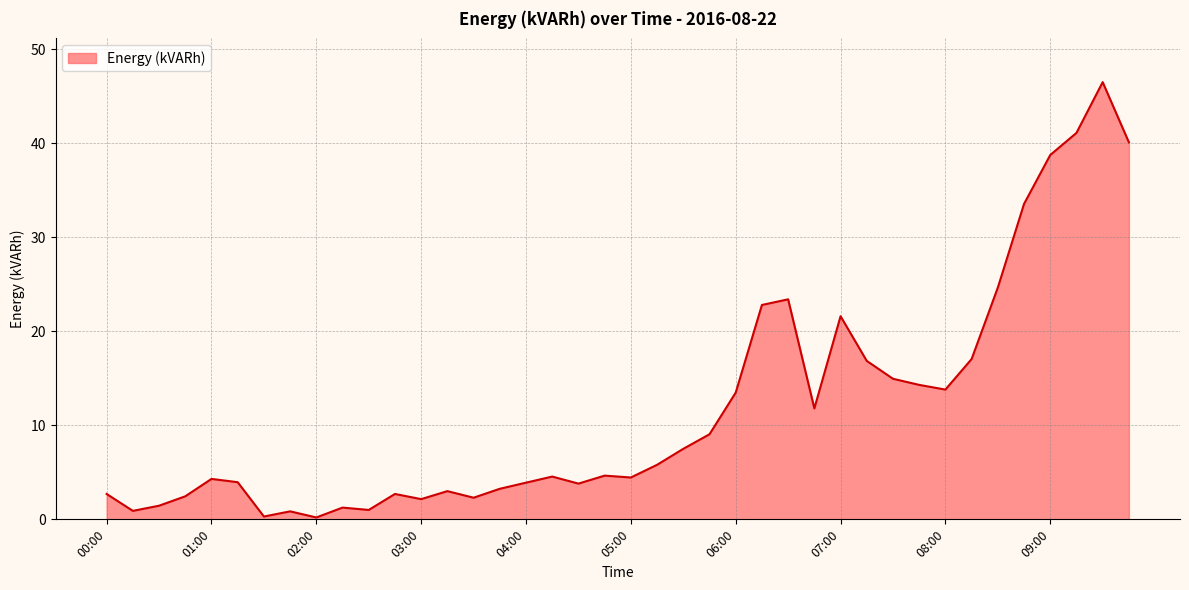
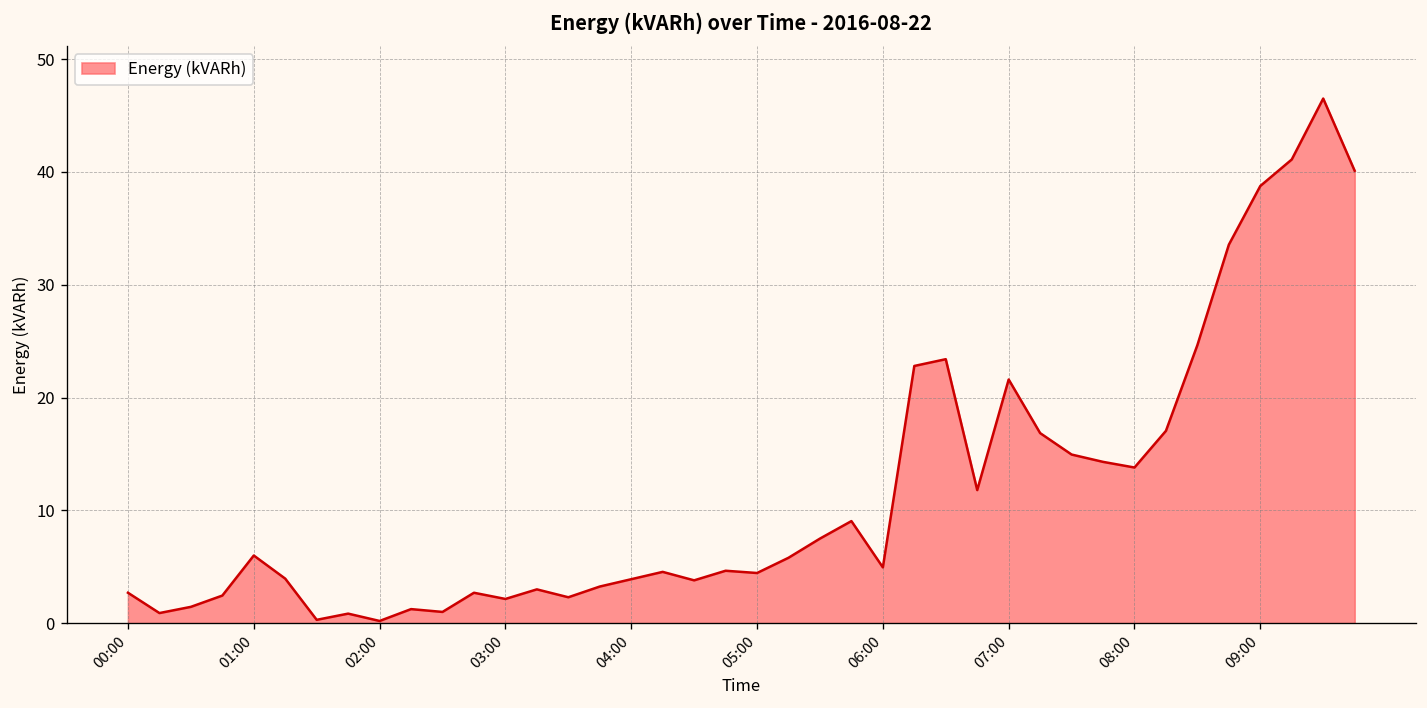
01:00: 4 -> 6
06:00: 13 -> 5
